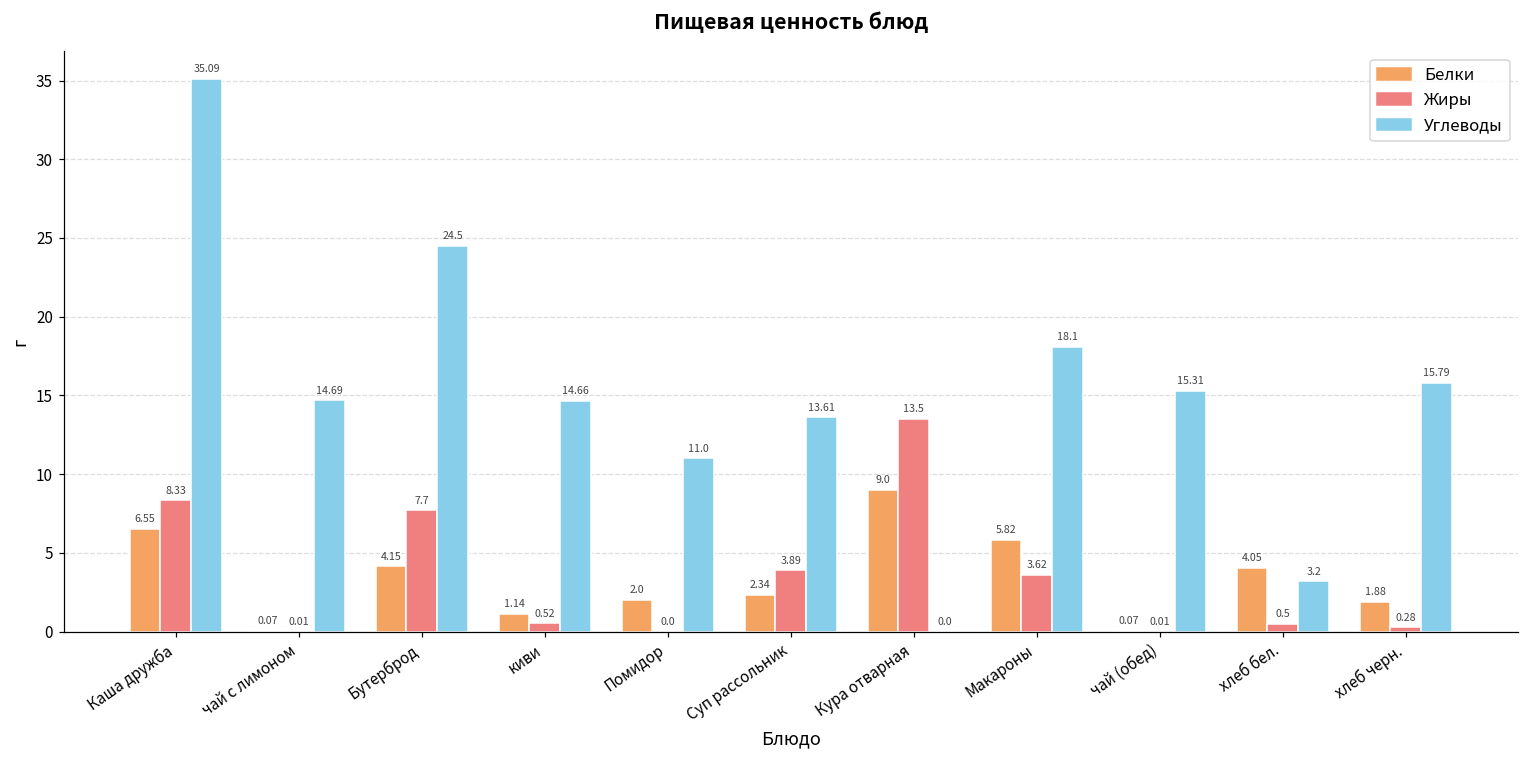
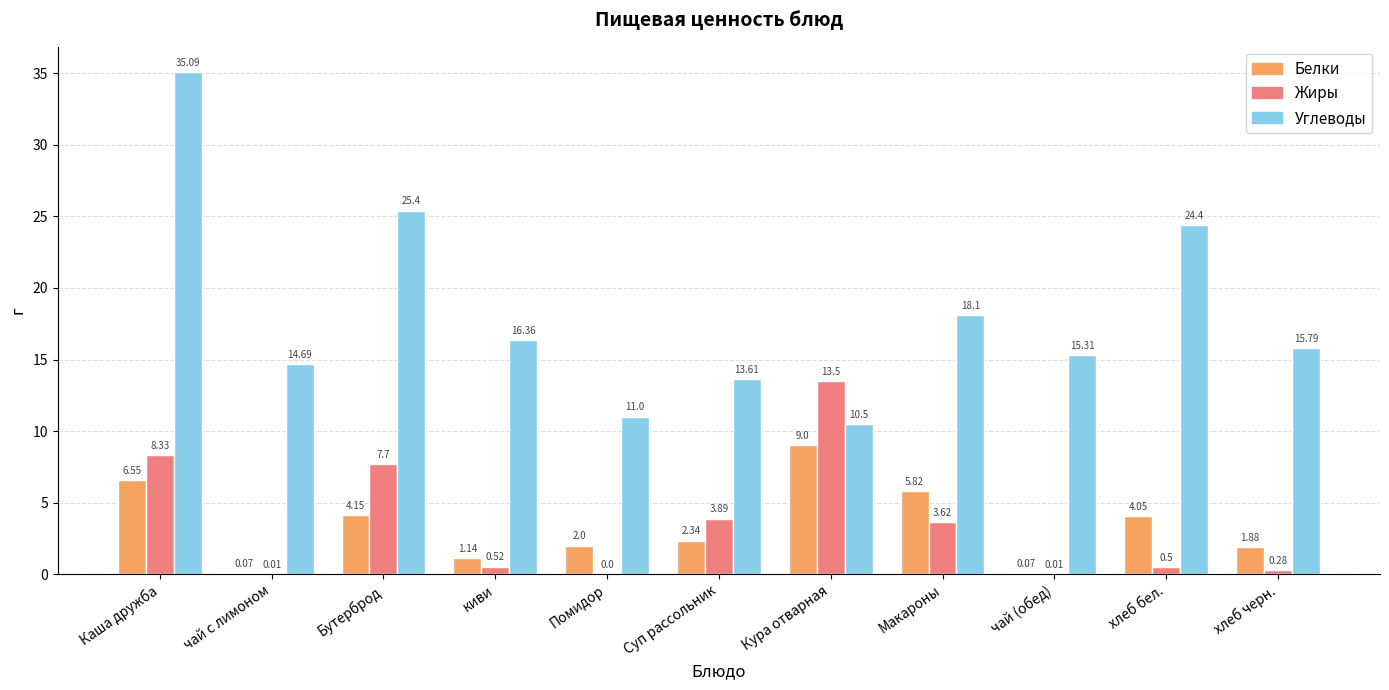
Углеводы, Бутерброд: 24.5 -> 25.4
Углеводы, киви: 14.66 -> 16.36
Углеводы, Кура отварная: 0.0 -> 10.5
Углеводы, хлеб бел.: 3.2 -> 24.4
